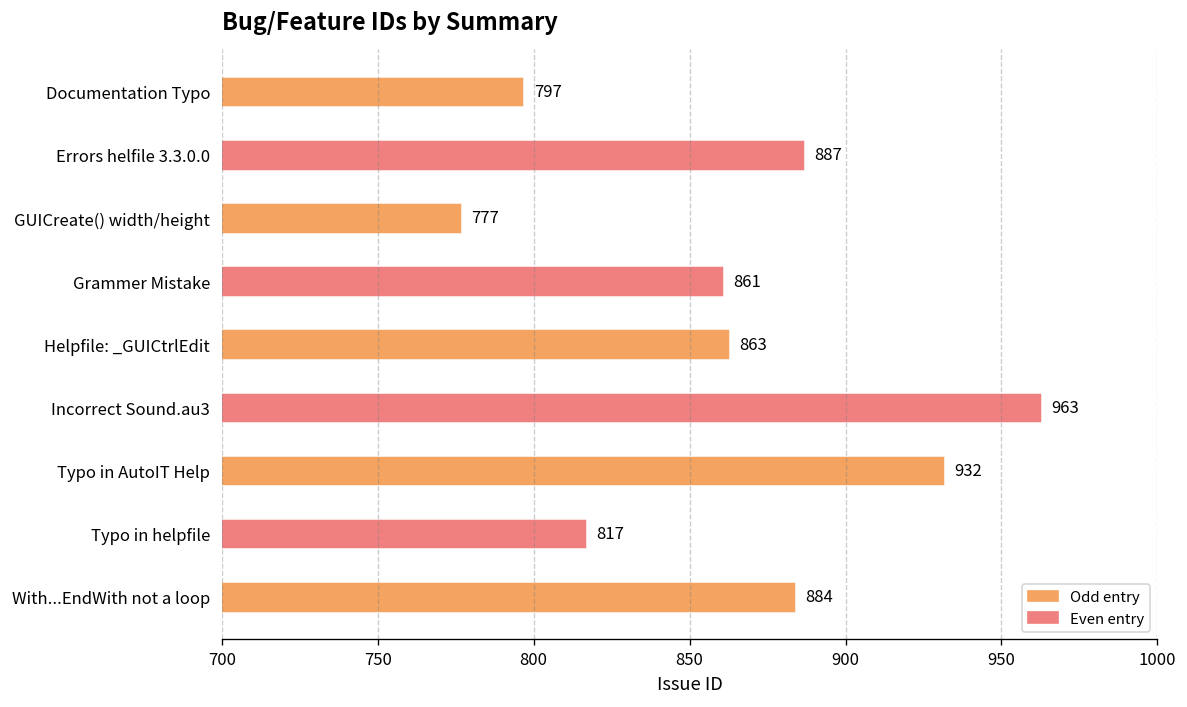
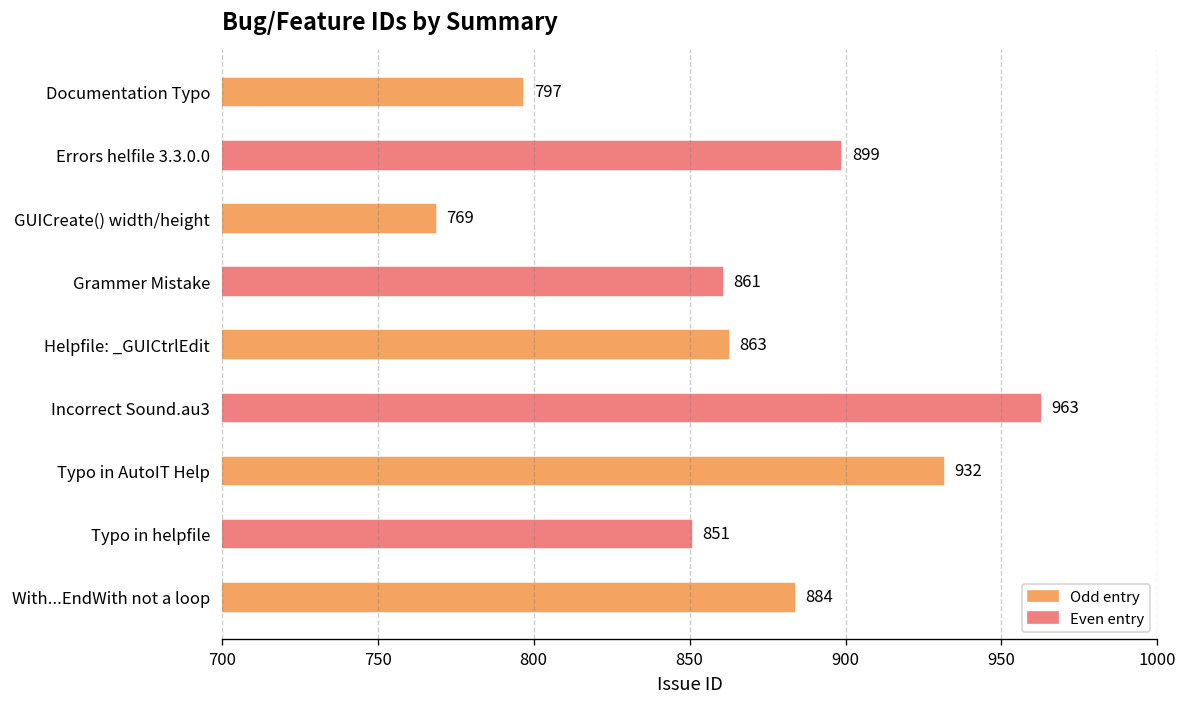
Errors helfile 3.3.0.0: 887 -> 899
GUICreate() width/height: 777 -> 769
Typo in helpfile: 817 -> 851
